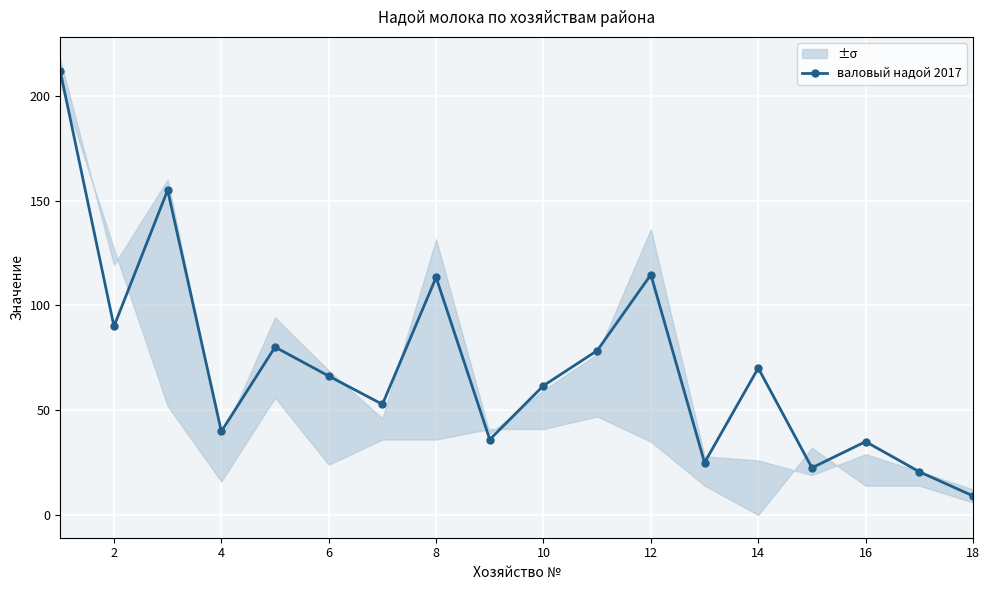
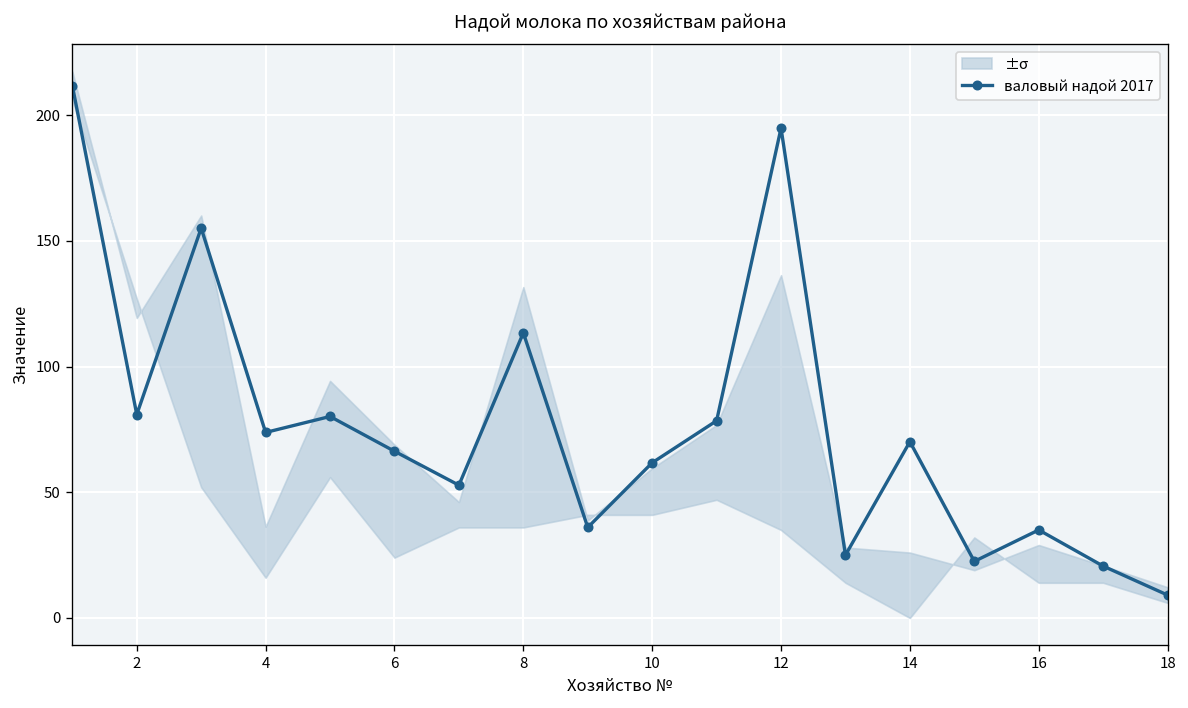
валовый надой 2017, 2: 90 -> 81
валовый надой 2017, 4: 40 -> 74
валовый надой 2017, 12: 115 -> 195
